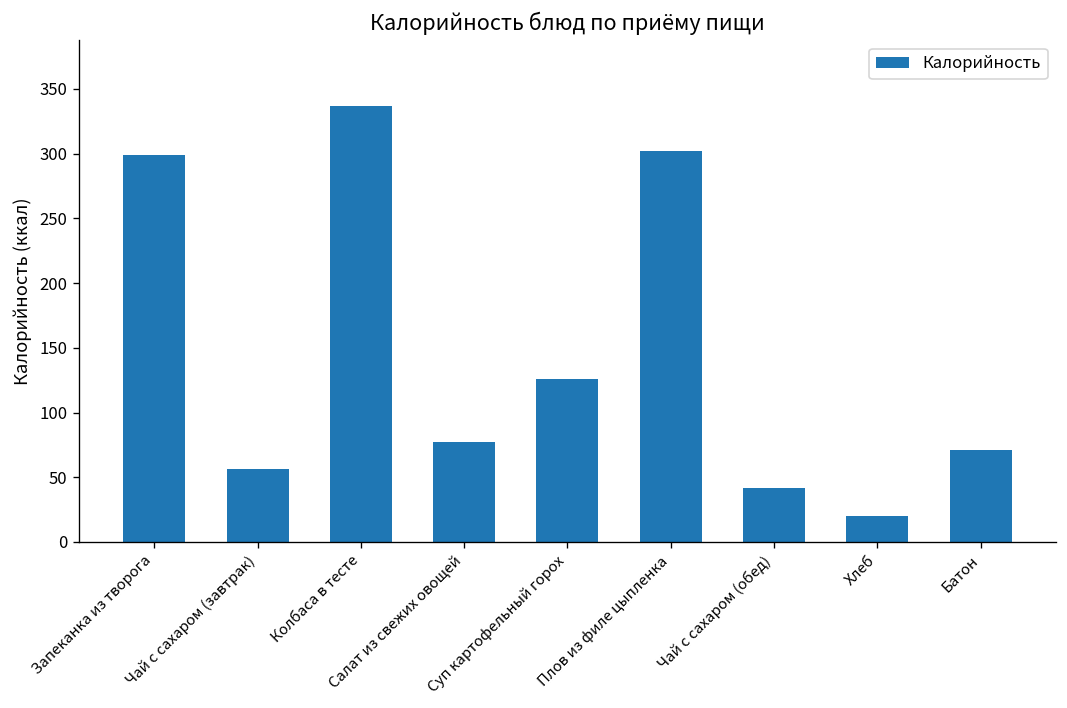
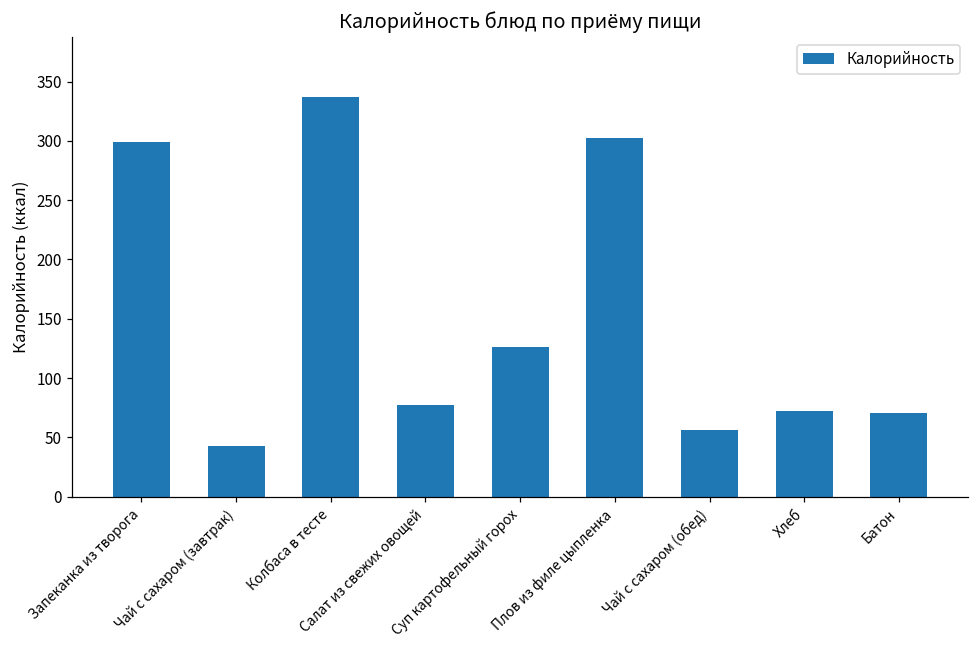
Чай с сахаром (завтрак): 56 -> 43
Чай с сахаром (обед): 42 -> 56
Хлеб: 20 -> 72
